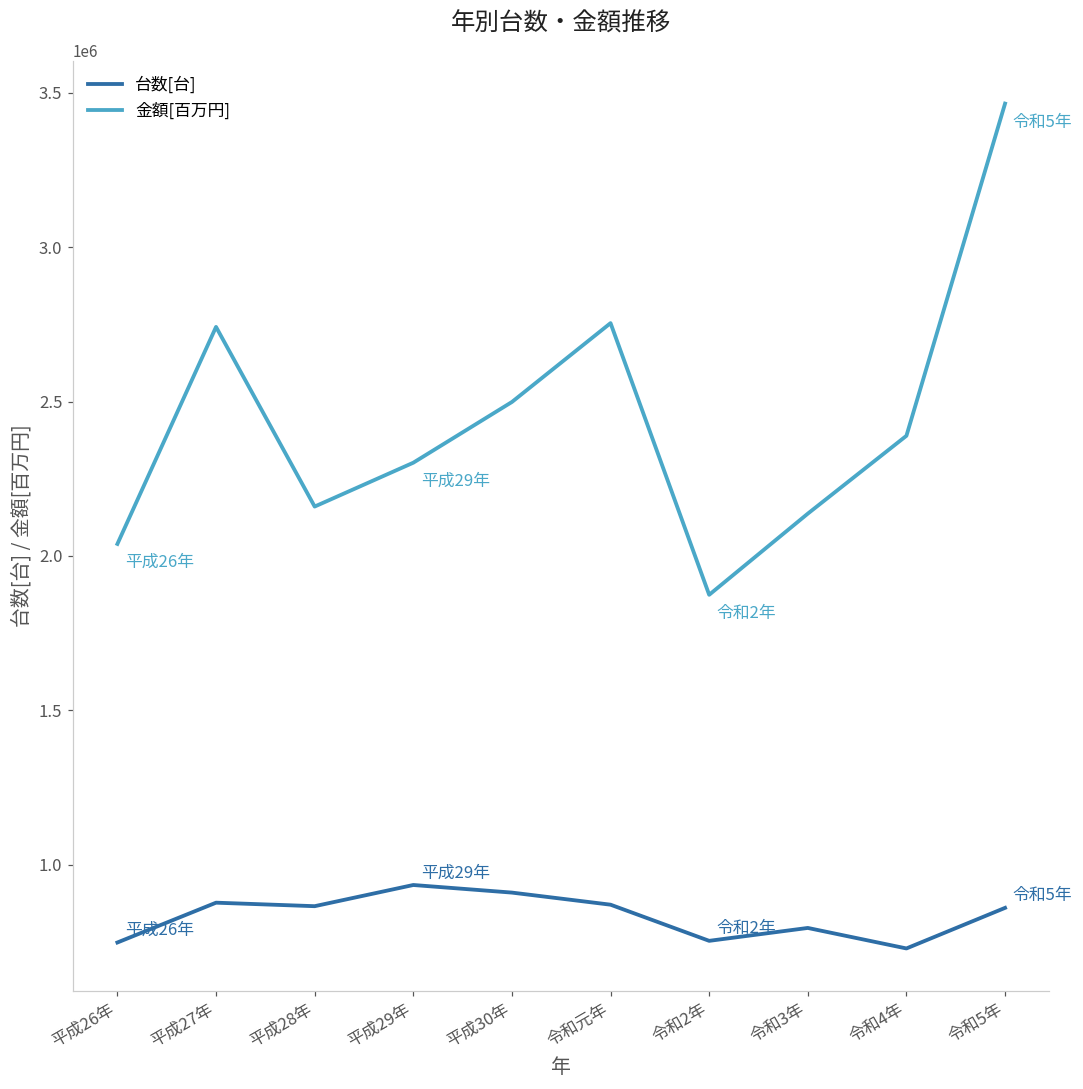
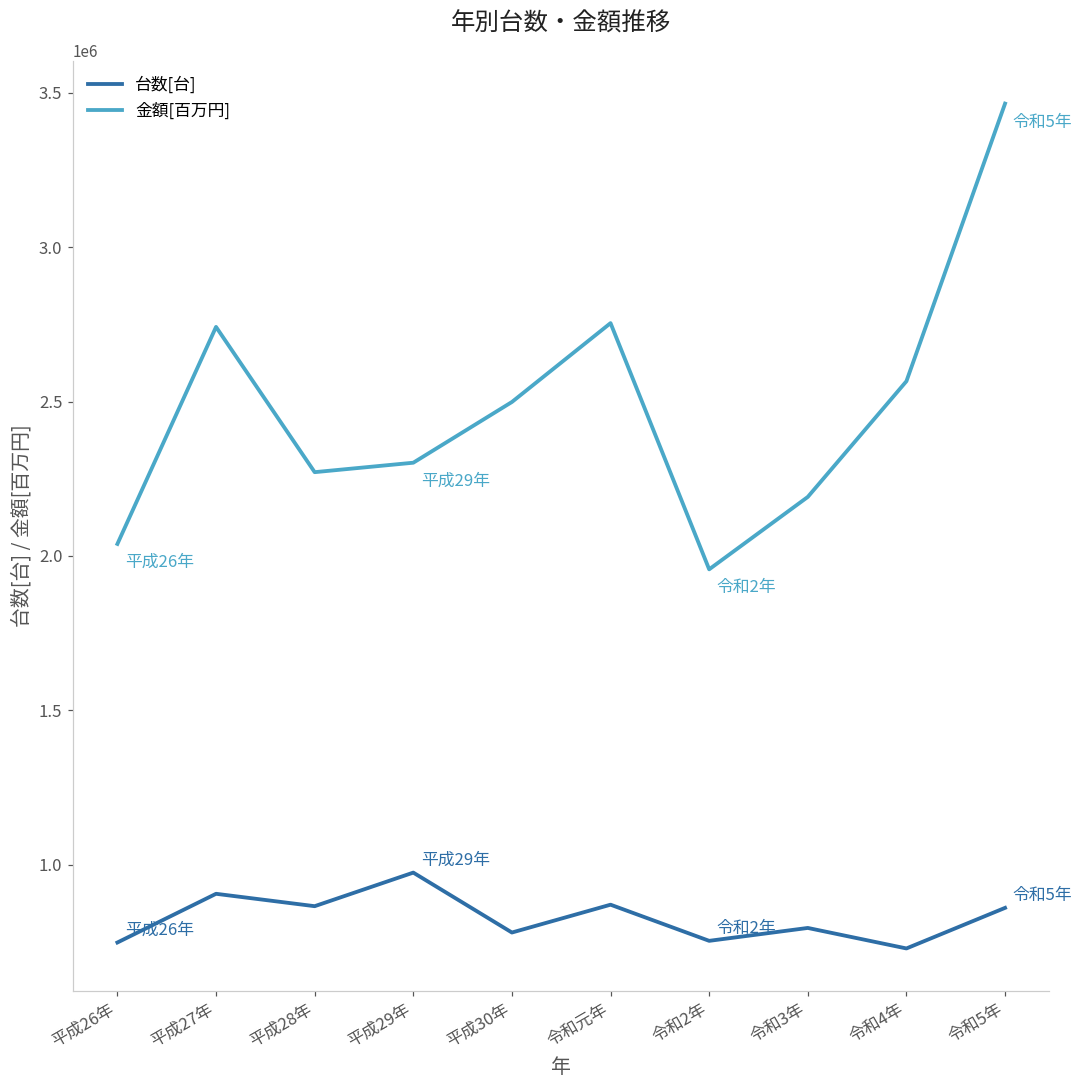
台数[台], 平成27年: 880000 -> 910000
金額[百万円], 平成28年: 2160000 -> 2270000
台数[台], 平成29年: 930000 -> 970000
台数[台], 平成30年: 910000 -> 780000
金額[百万円], 令和2年: 1870000 -> 1960000
金額[百万円], 令和3年: 2140000 -> 2190000
金額[百万円], 令和4年: 2390000 -> 2570000
